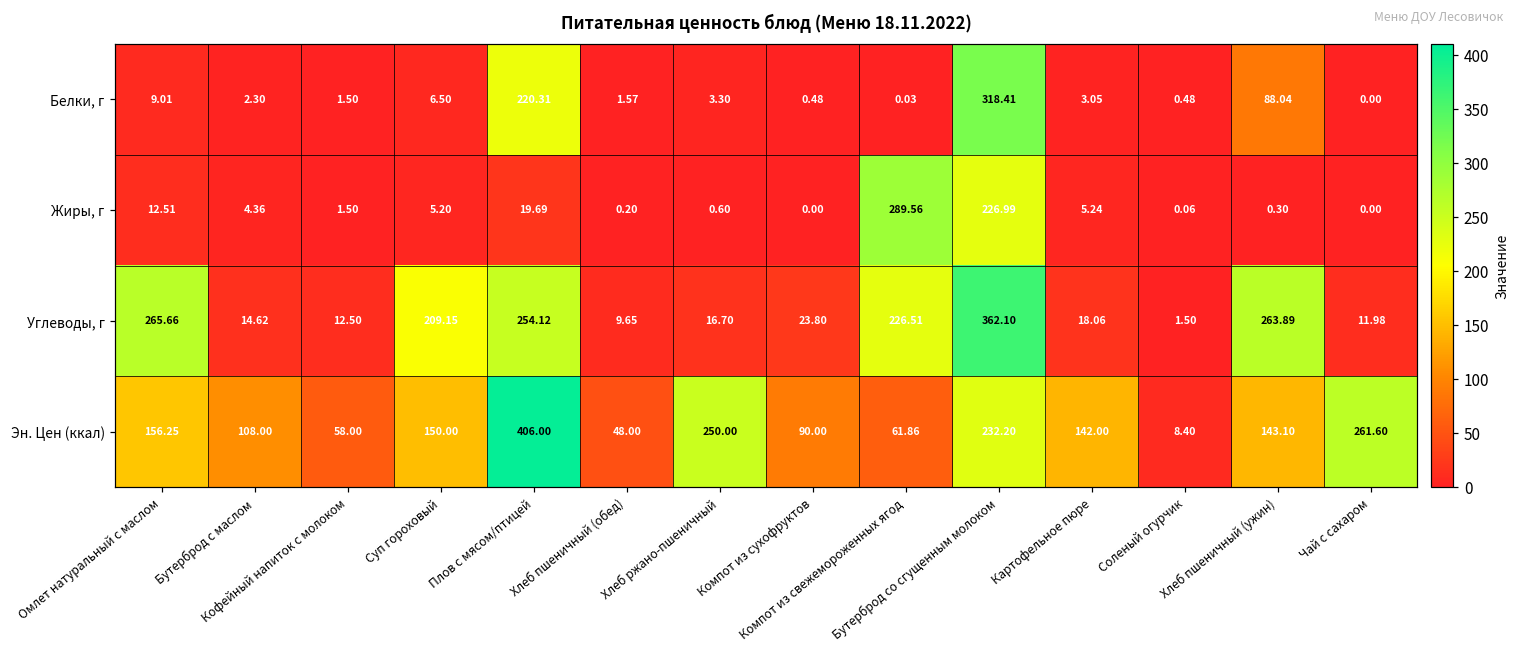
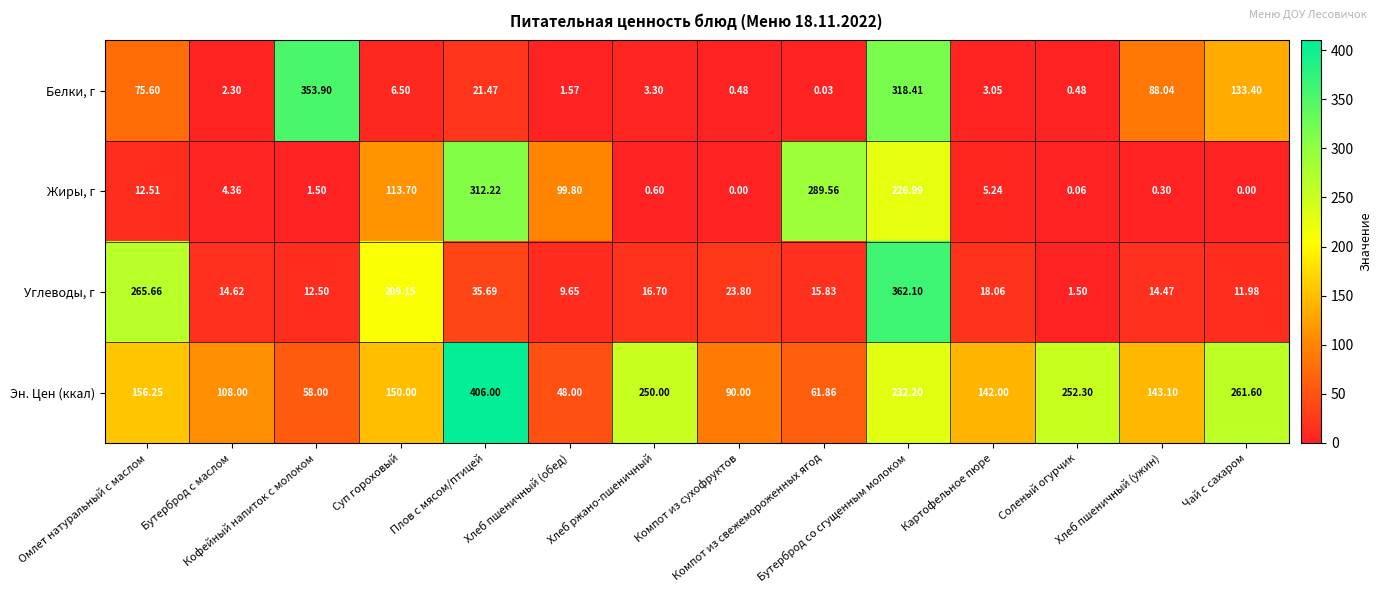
Белки, г, Омлет натуральный с маслом: 9.01 -> 75.60
Белки, г, Кофейный напиток с молоком: 1.50 -> 353.90
Белки, г, Плов с мясом/птицей: 220.31 -> 21.47
Белки, г, Чай с сахаром: 0.00 -> 133.40
Жиры, г, Суп гороховый: 5.20 -> 113.70
Жиры, г, Плов с мясом/птицей: 19.69 -> 312.22
Жиры, г, Хлеб пшеничный (обед): 0.20 -> 99.80
Углеводы, г, Плов с мясом/птицей: 254.12 -> 35.69
Углеводы, г, Компот из свежемороженных ягод: 226.51 -> 15.83
Углеводы, г, Хлеб пшеничный (ужин): 263.89 -> 14.47
Эн. Цен (ккал), Соленый огурчик: 8.40 -> 252.30
